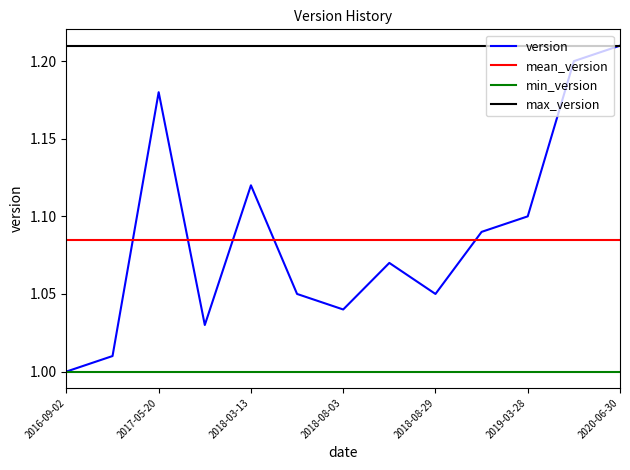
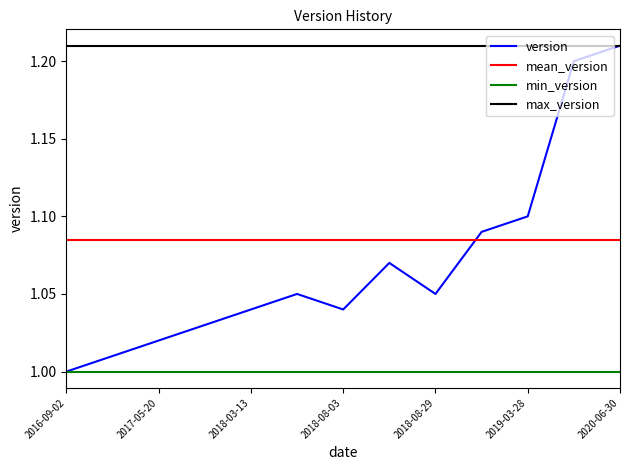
version, 2017-05-20: 1.18 -> 1.02
version, 2018-03-13: 1.12 -> 1.04
